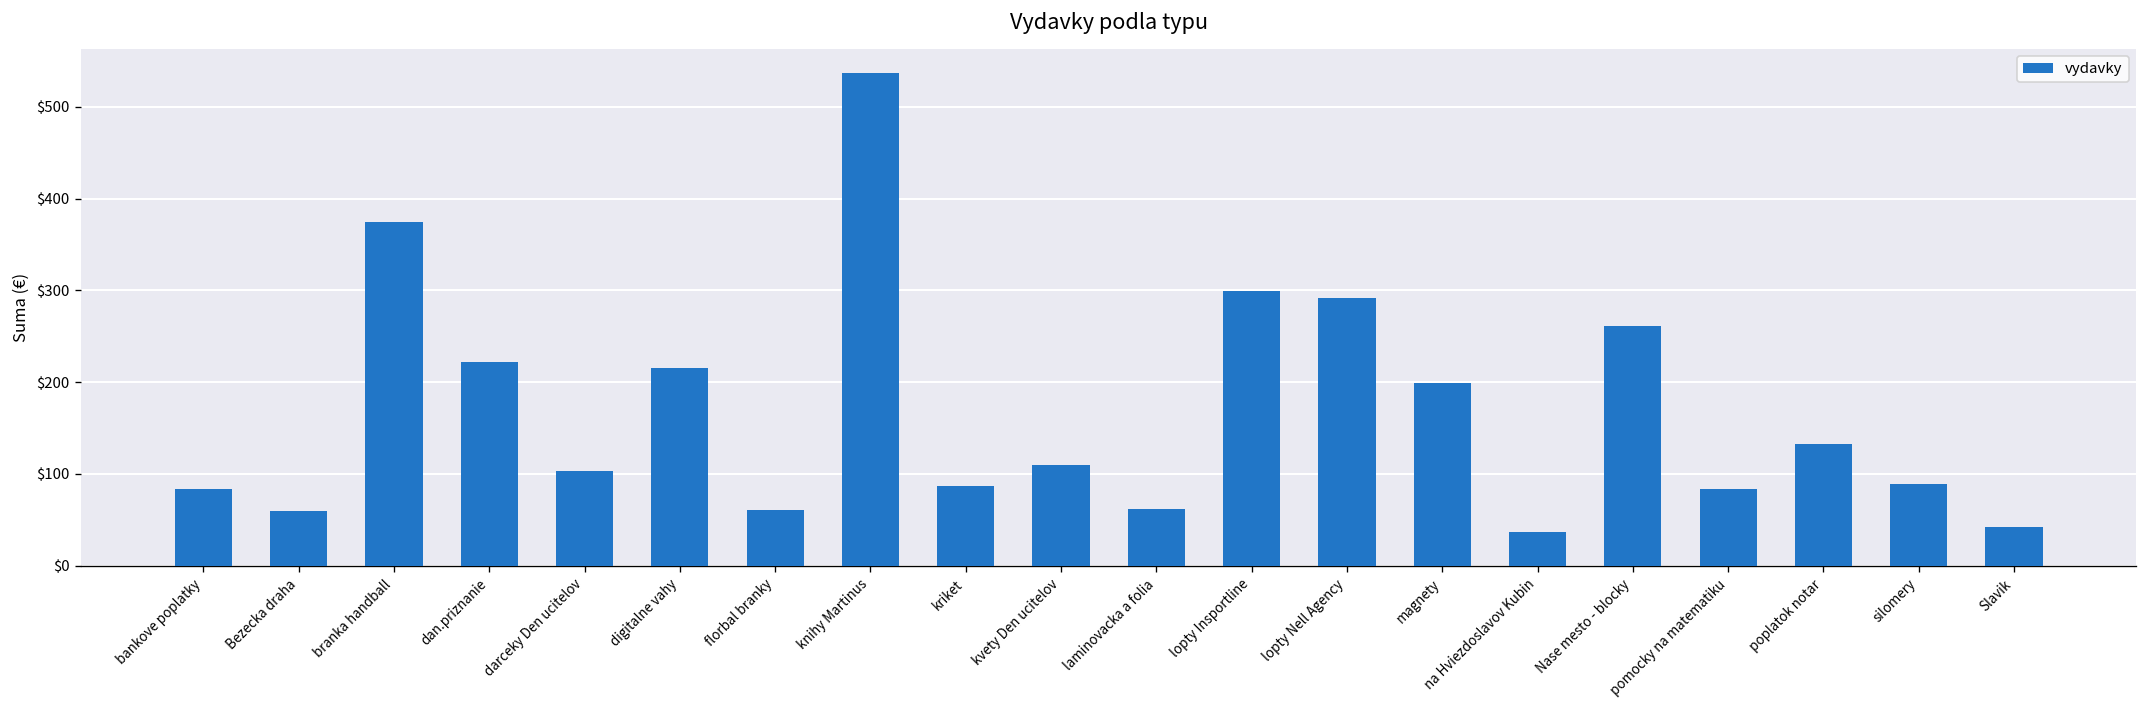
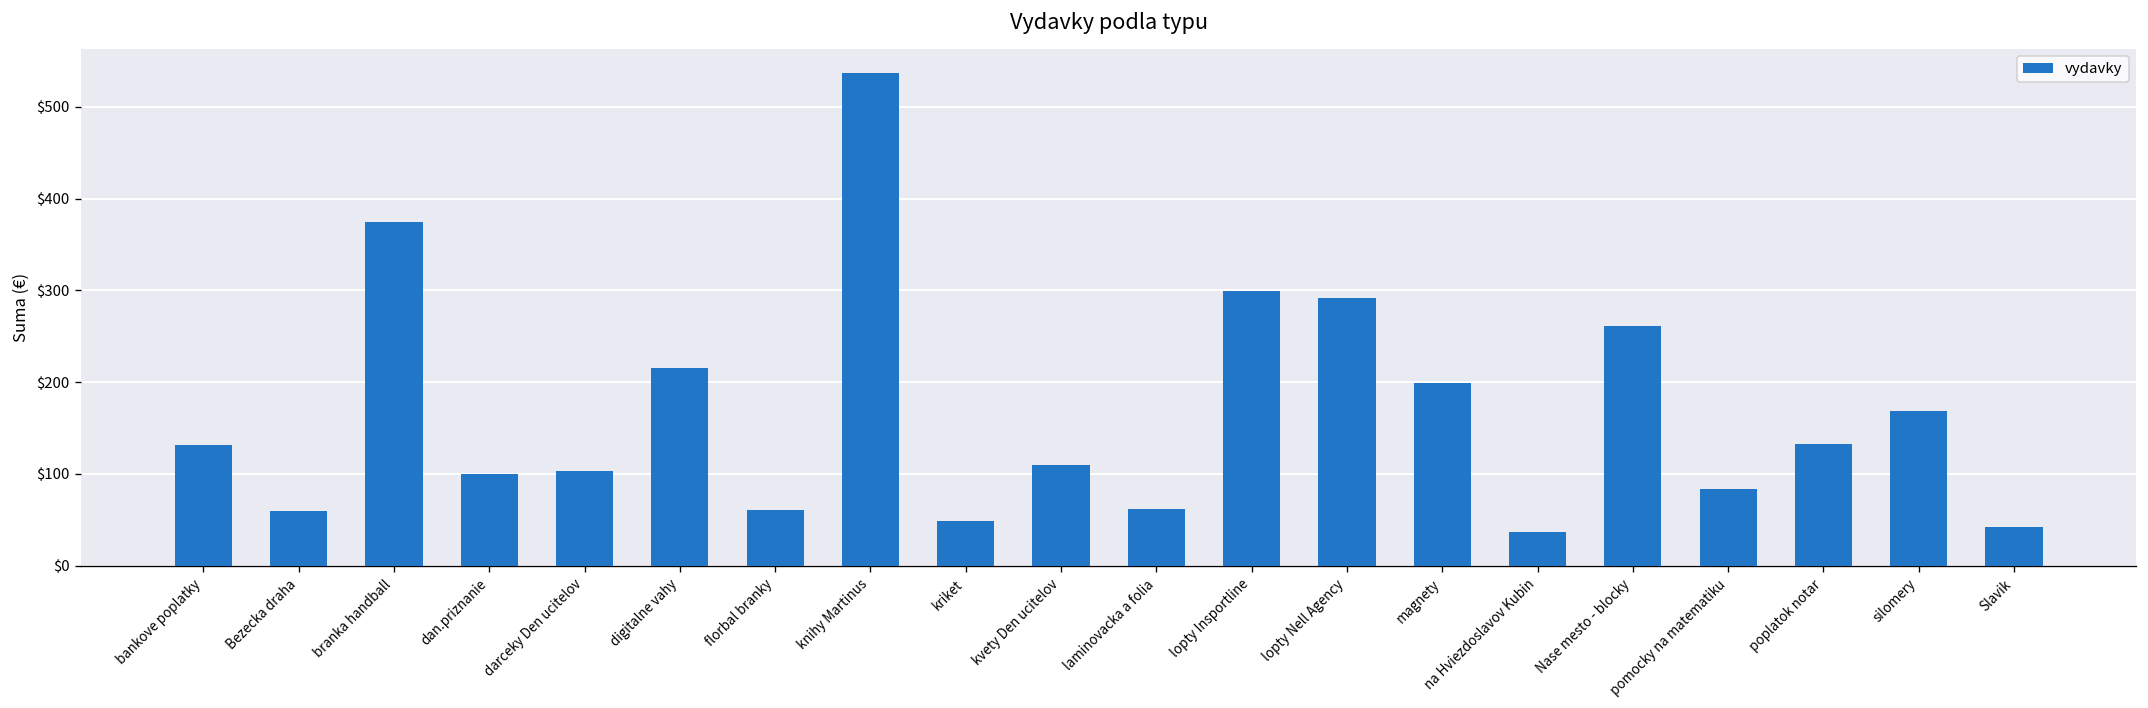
bankove poplatky: $80 -> $130
dan.priznanie: $220 -> $100
kriket: $90 -> $50
silomery: $90 -> $170
